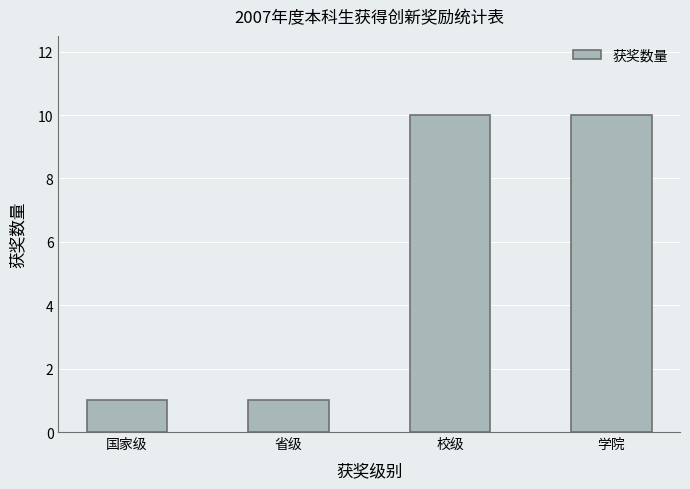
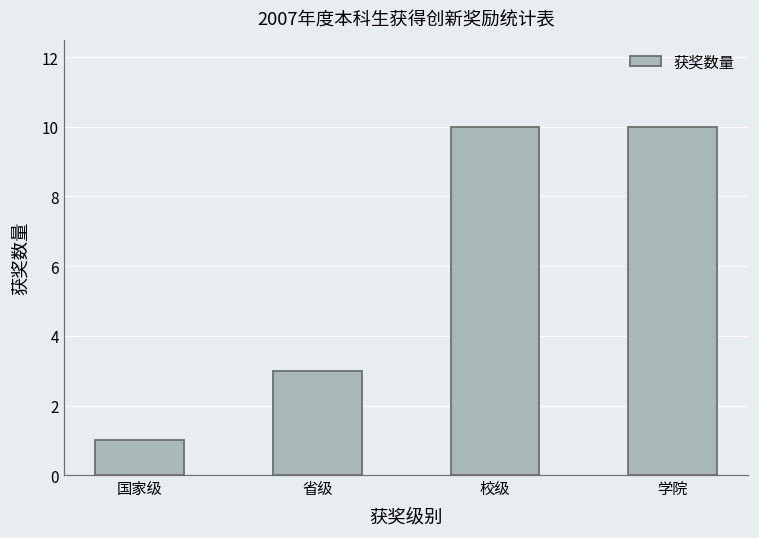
省级: 1 -> 3
